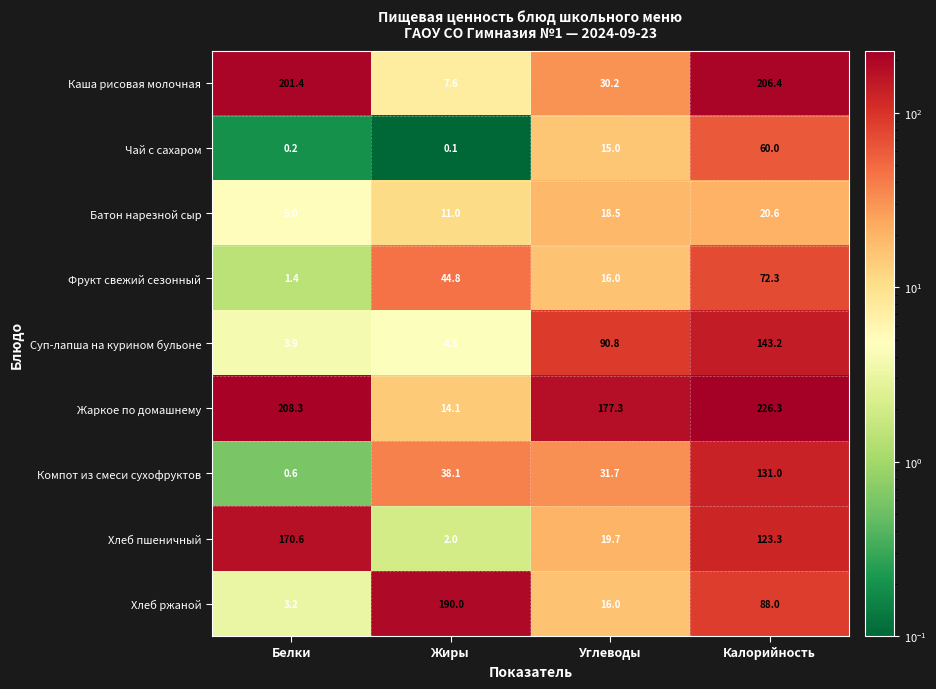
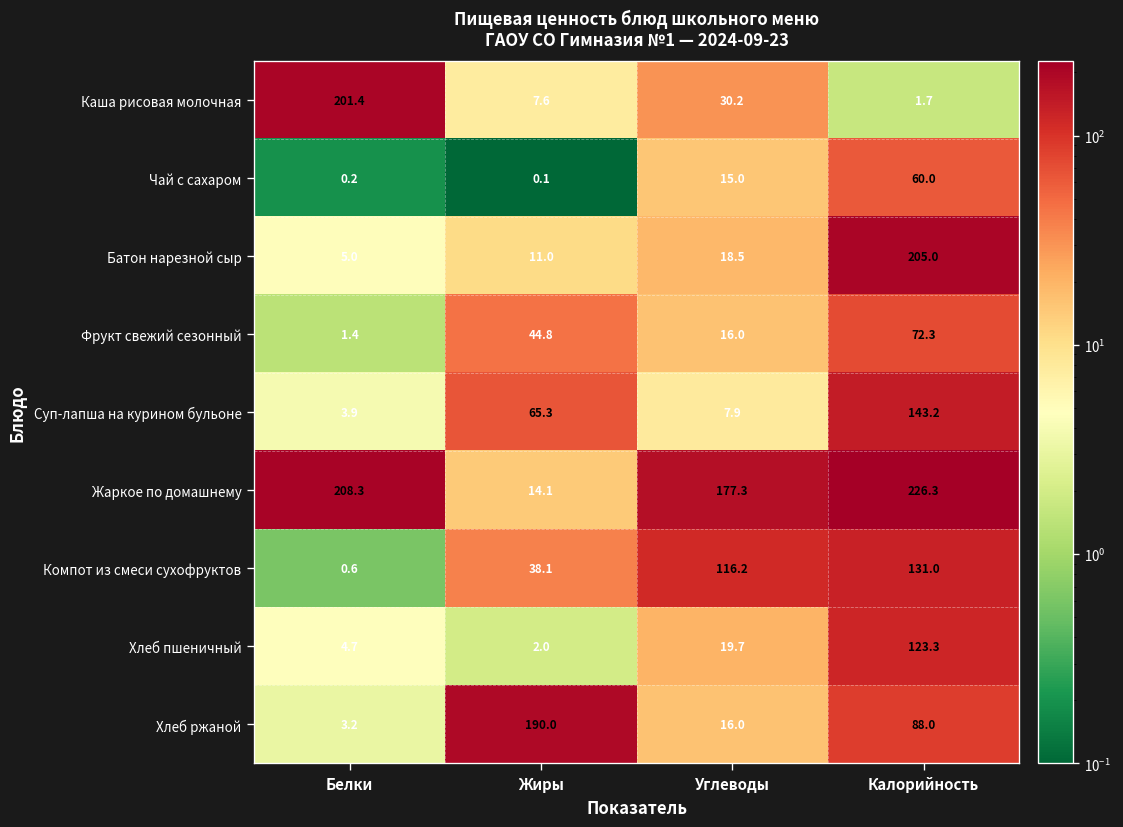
Каша рисовая молочная, Калорийность: 206.4 -> 1.7
Батон нарезной сыр, Калорийность: 20.6 -> 205.0
Суп-лапша на курином бульоне, Жиры: 4.5 -> 65.3
Суп-лапша на курином бульоне, Углеводы: 90.8 -> 7.9
Компот из смеси сухофруктов, Углеводы: 31.7 -> 116.2
Хлеб пшеничный, Белки: 170.6 -> 4.7
